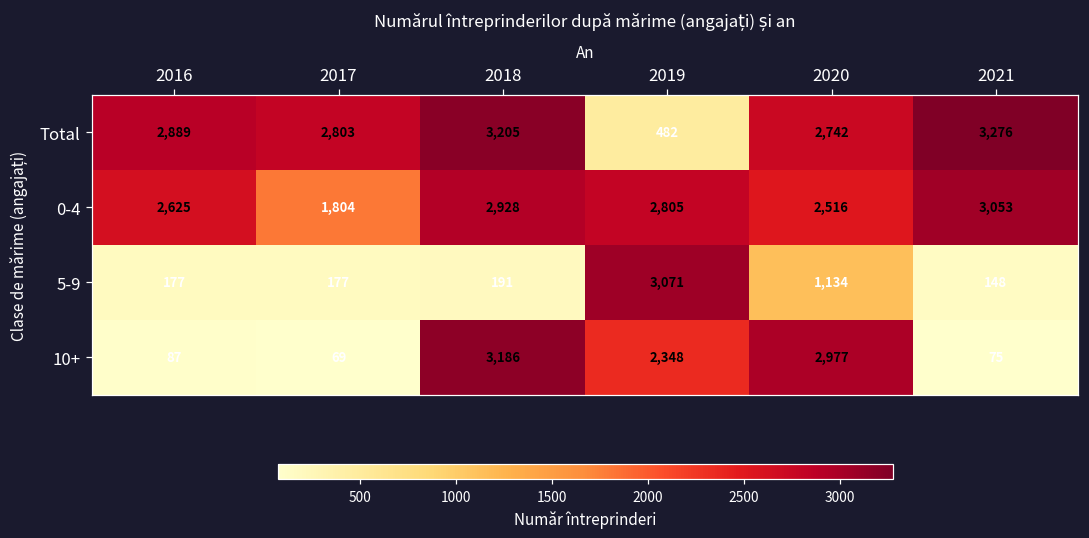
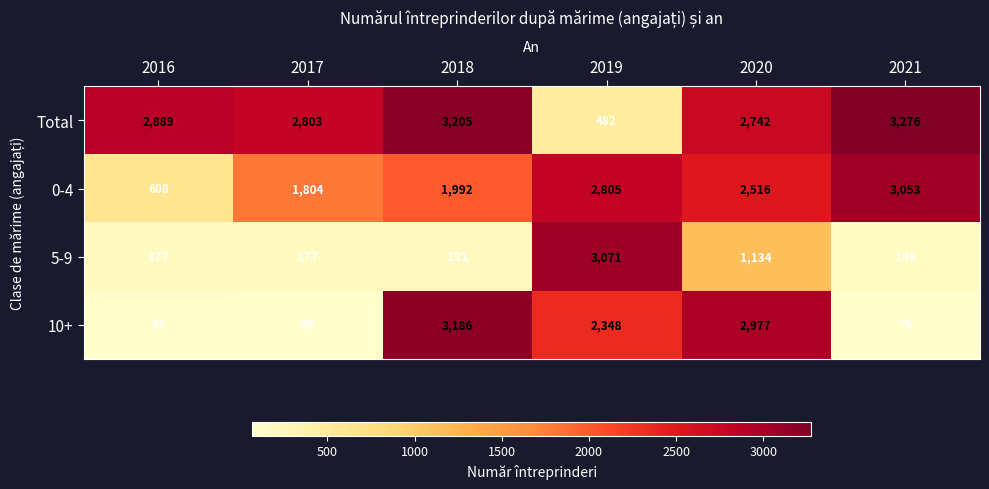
0-4, 2016: 2,625 -> 608
0-4, 2018: 2,928 -> 1,992
